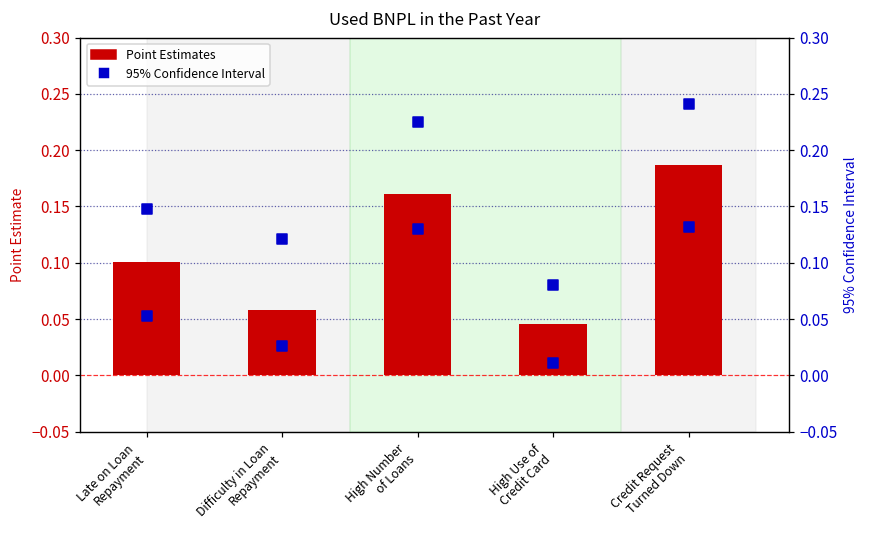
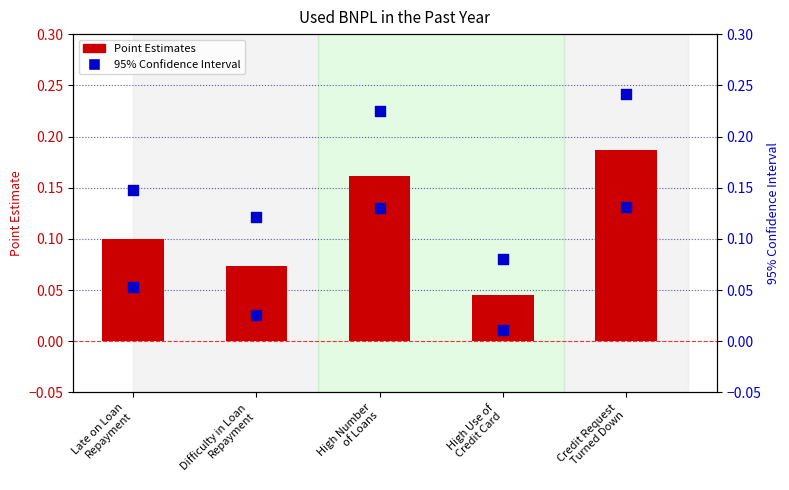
Point Estimates, Difficulty in Loan Repayment: 0.058 -> 0.074
